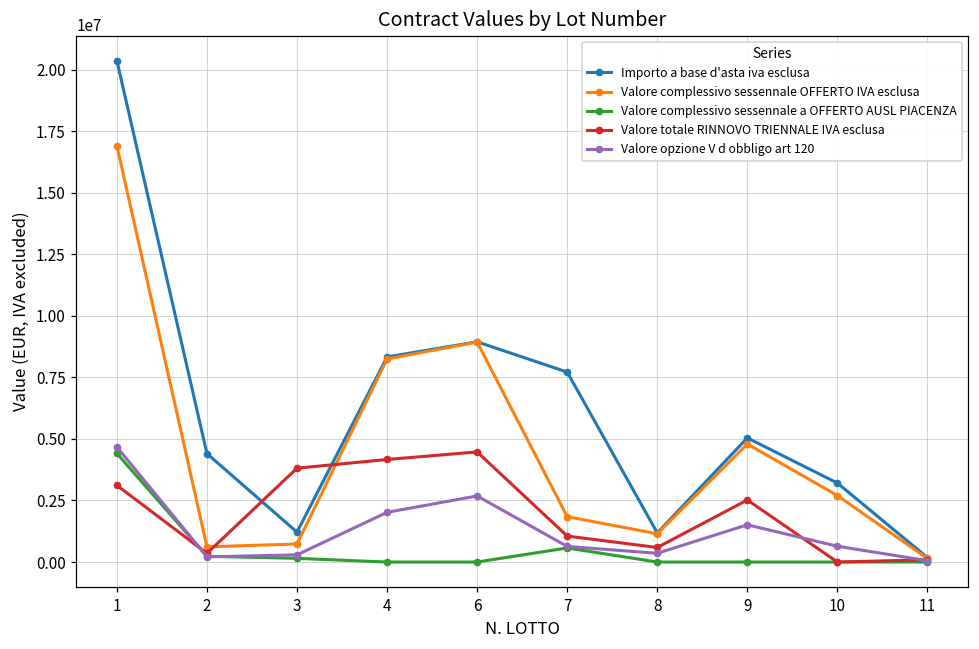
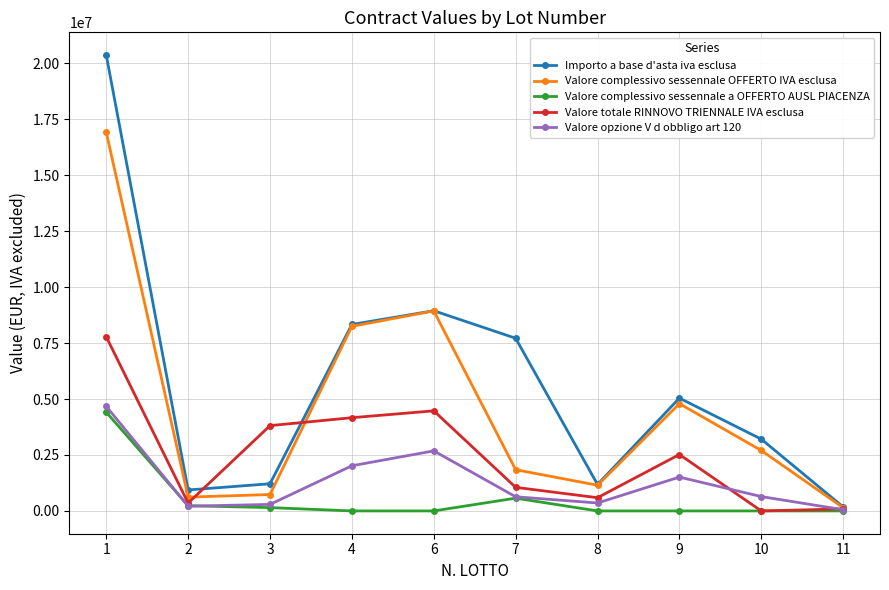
Valore totale RINNOVO TRIENNALE IVA esclusa, 1: 3100000 -> 7800000
Importo a base d'asta iva esclusa, 2: 4400000 -> 900000
